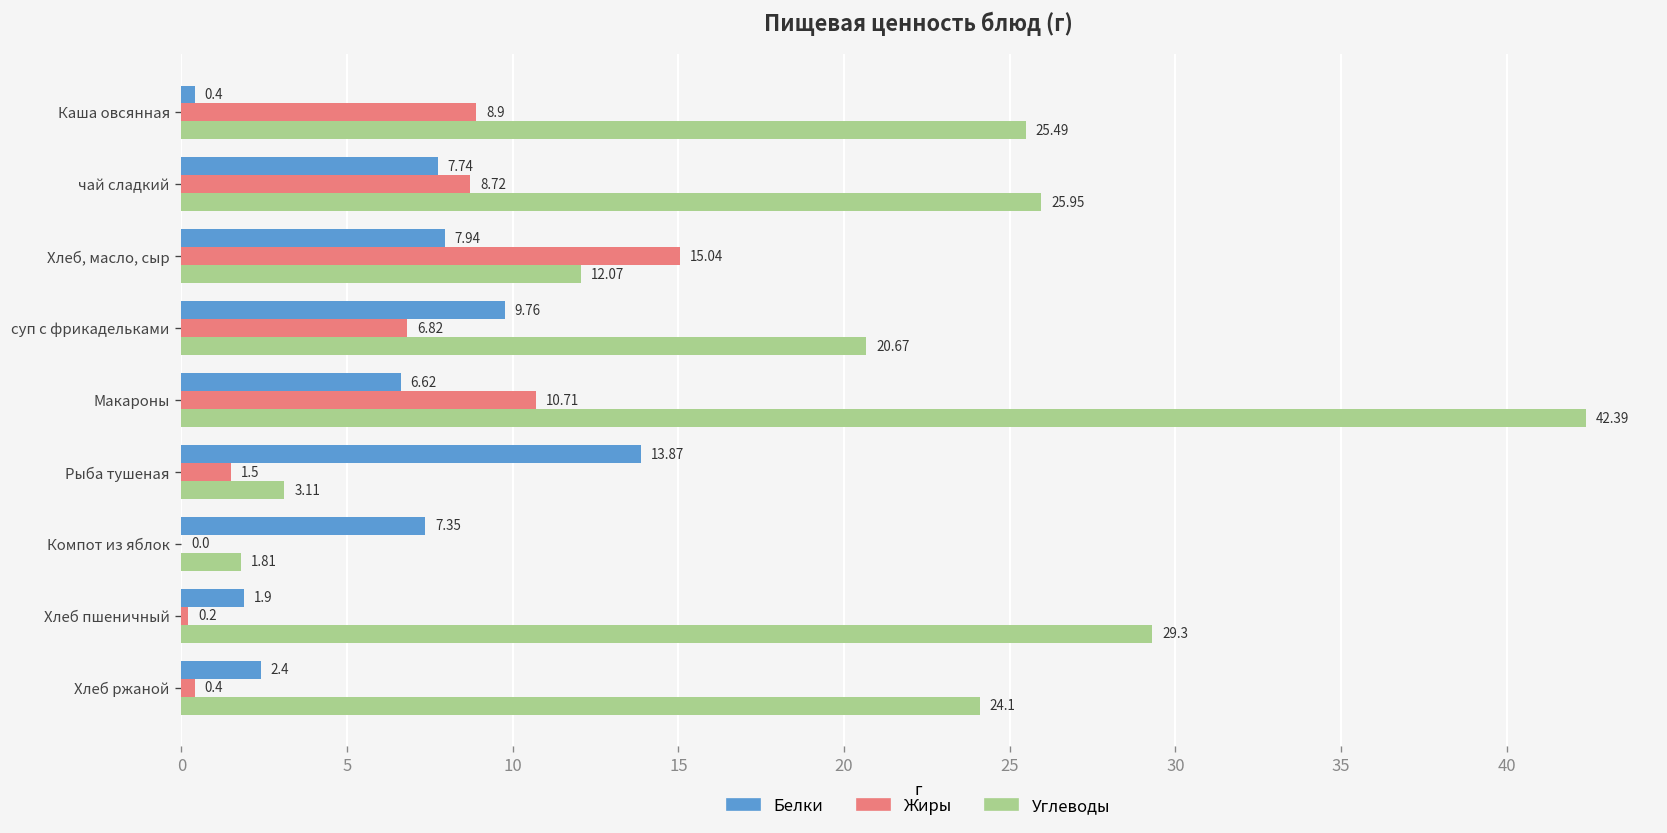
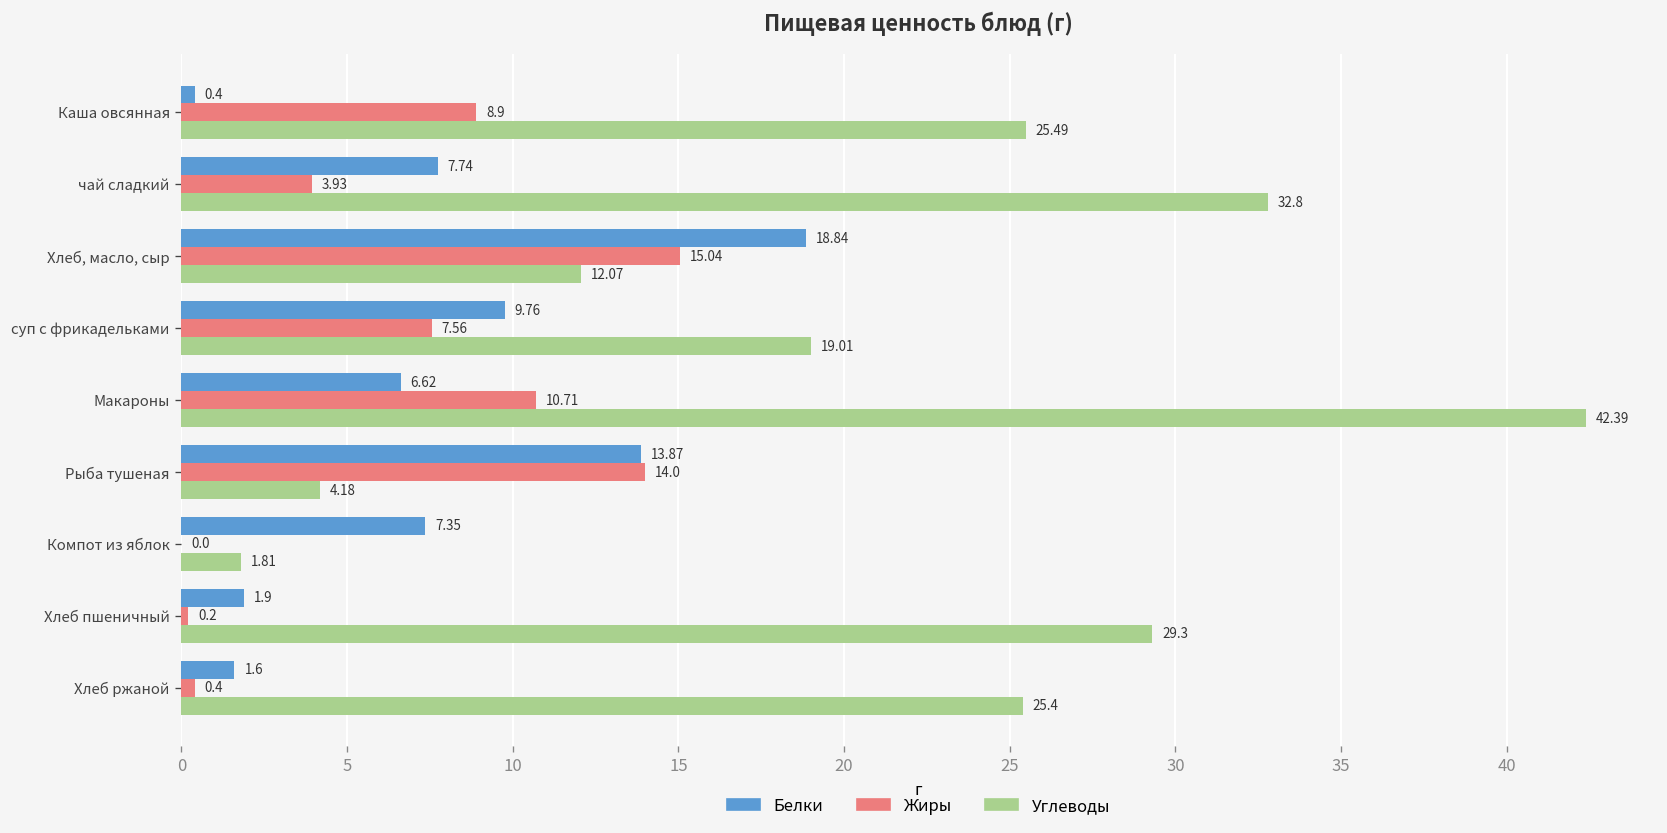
Жиры, чай сладкий: 8.72 -> 3.93
Углеводы, чай сладкий: 25.95 -> 32.8
Белки, Хлеб, масло, сыр: 7.94 -> 18.84
Жиры, суп с фрикадельками: 6.82 -> 7.56
Углеводы, суп с фрикадельками: 20.67 -> 19.01
Жиры, Рыба тушеная: 1.5 -> 14.0
Углеводы, Рыба тушеная: 3.11 -> 4.18
Белки, Хлеб ржаной: 2.4 -> 1.6
Углеводы, Хлеб ржаной: 24.1 -> 25.4
